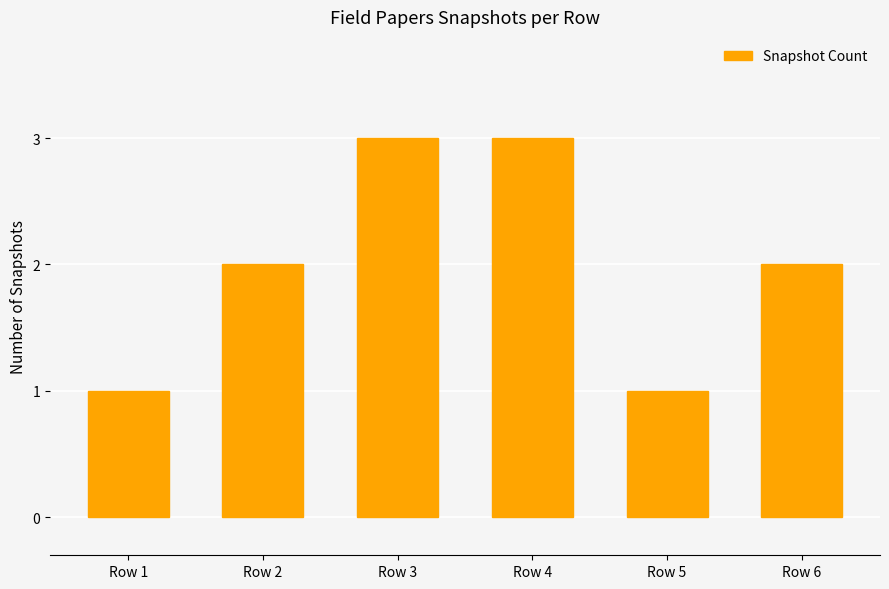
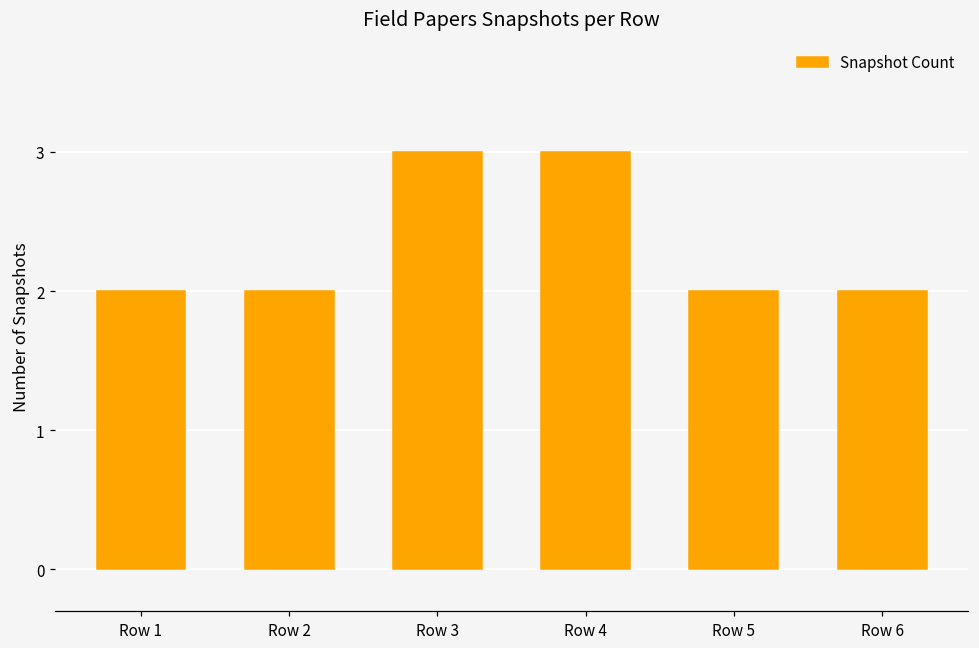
Row 1: 1 -> 2
Row 5: 1 -> 2
